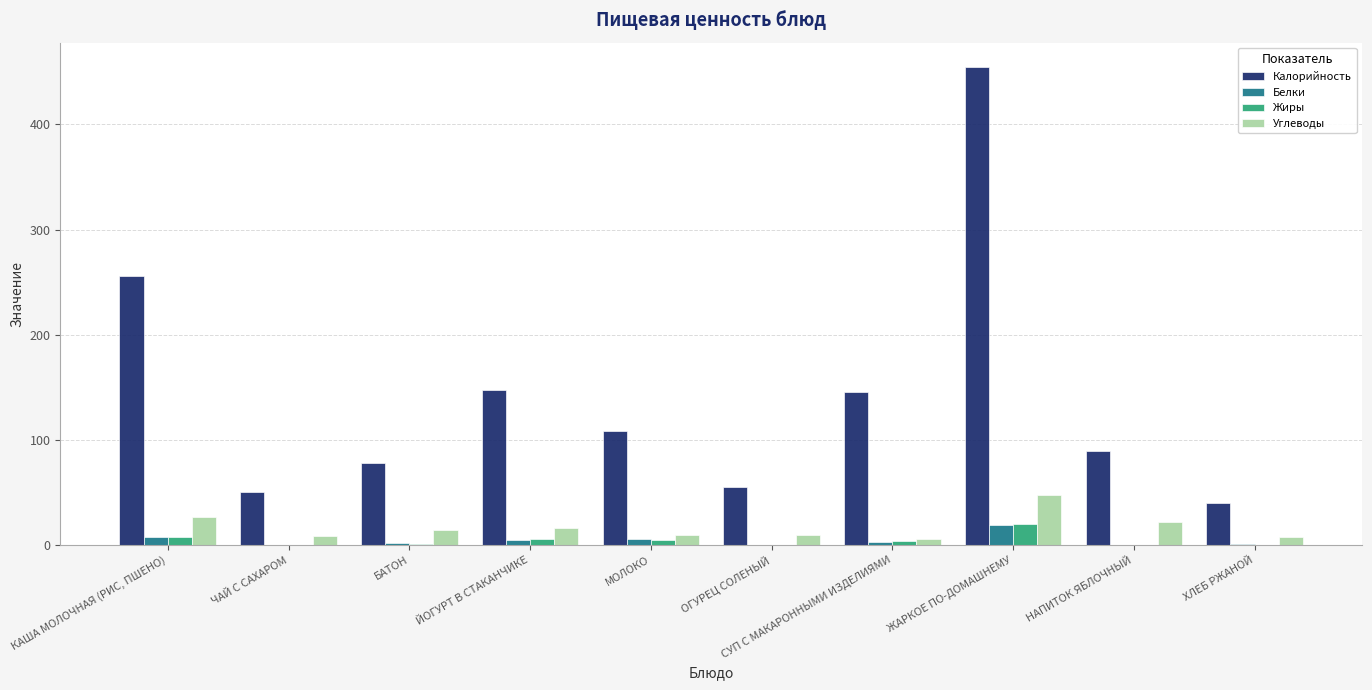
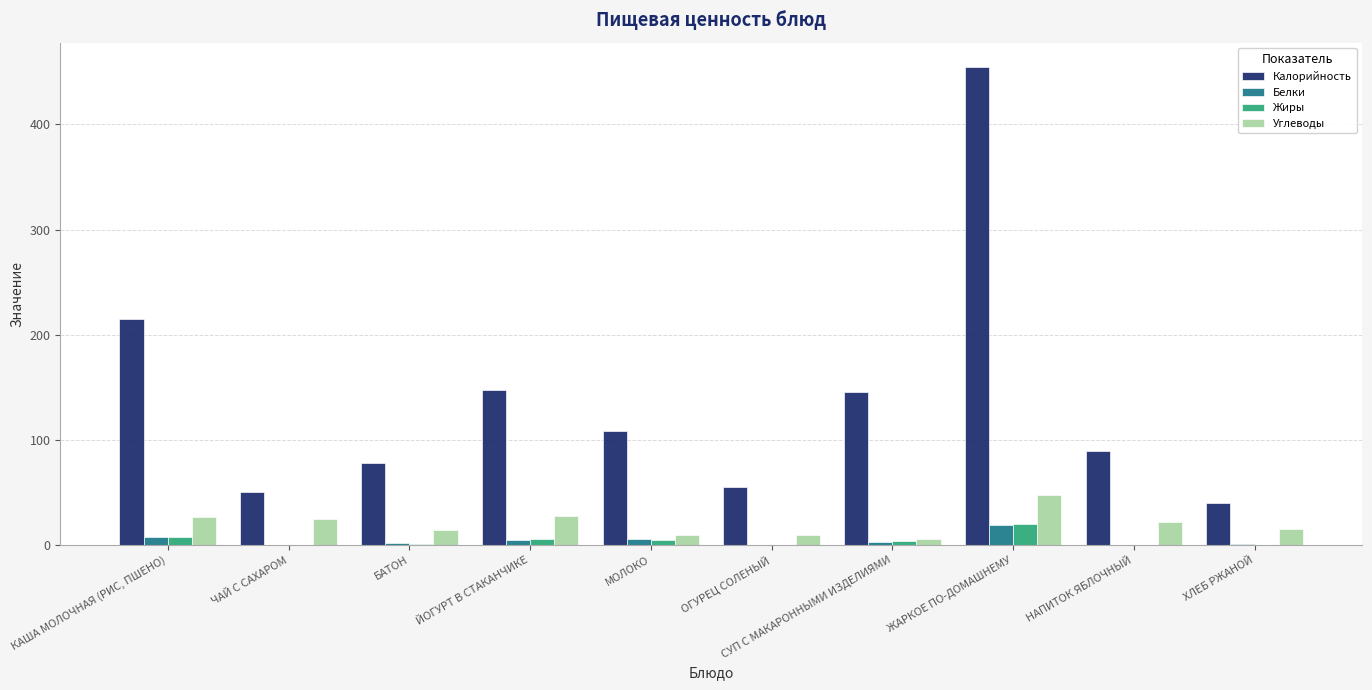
Калорийность, КАША МОЛОЧНАЯ (РИС, ПШЕНО): 256 -> 215
Углеводы, ЧАЙ С САХАРОМ: 9 -> 25
Углеводы, ЙОГУРТ В СТАКАНЧИКЕ: 17 -> 28
Углеводы, ХЛЕБ РЖАНОЙ: 8 -> 16
